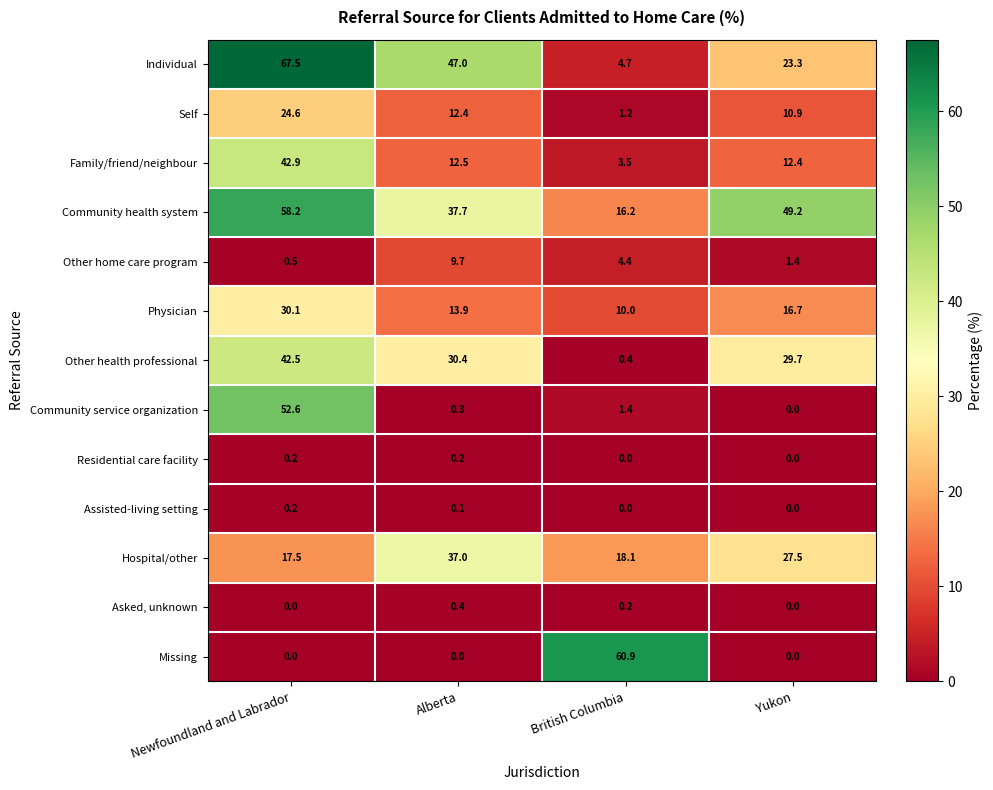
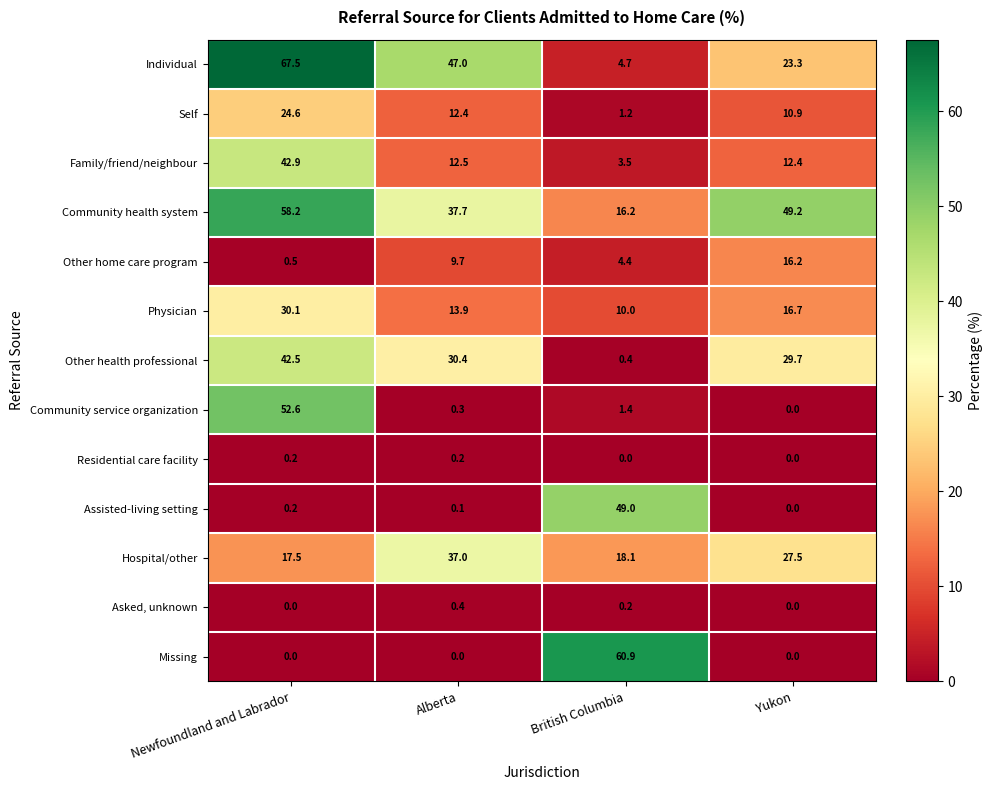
Other home care program, Yukon: 1.4 -> 16.2
Assisted-living setting, British Columbia: 0.0 -> 49.0
